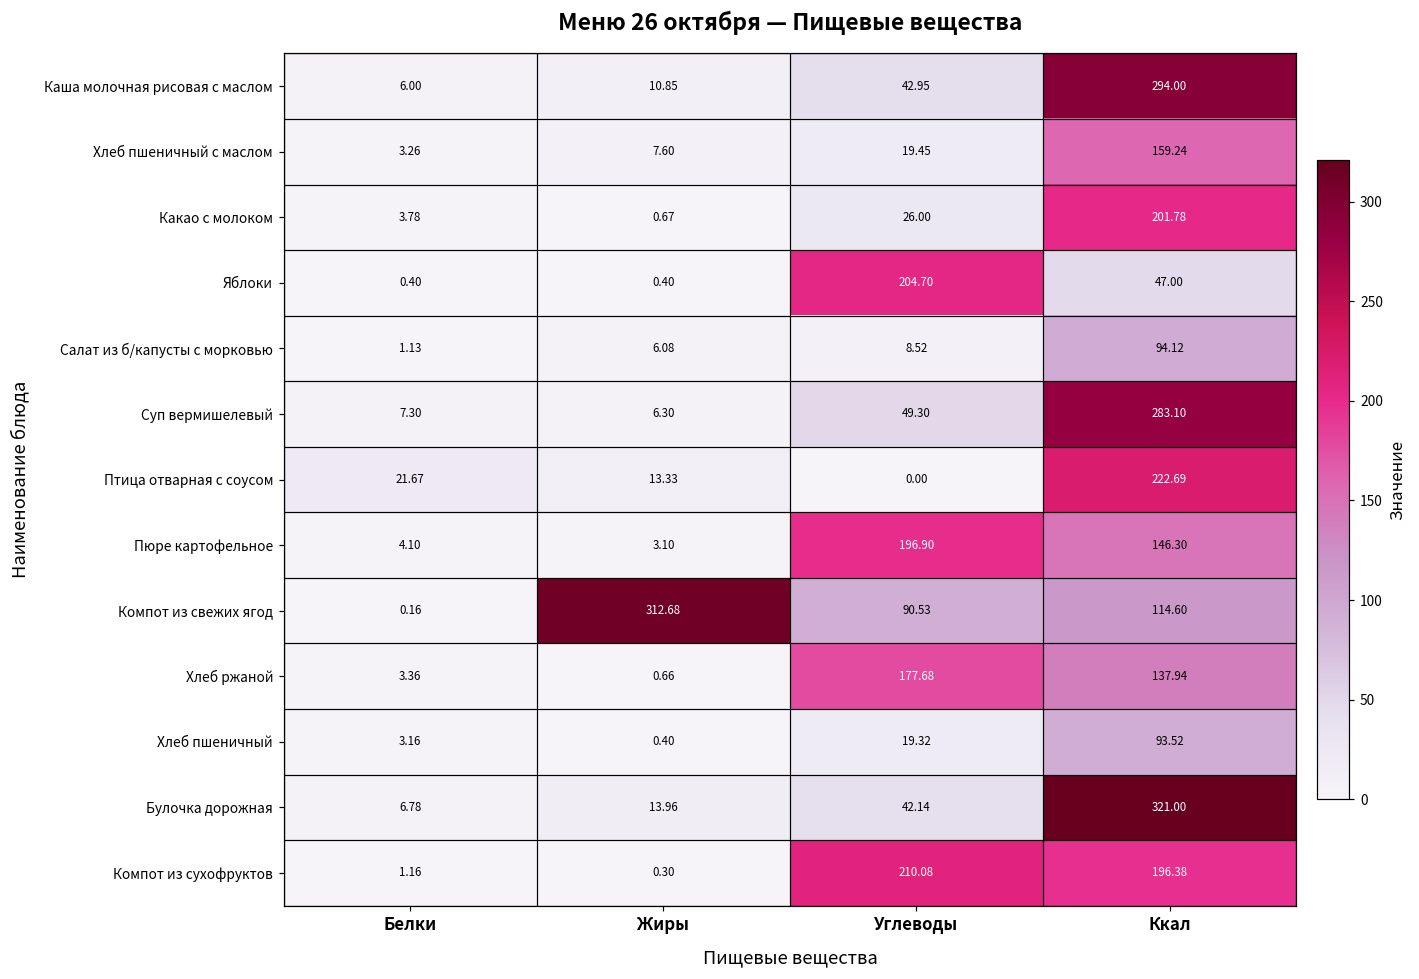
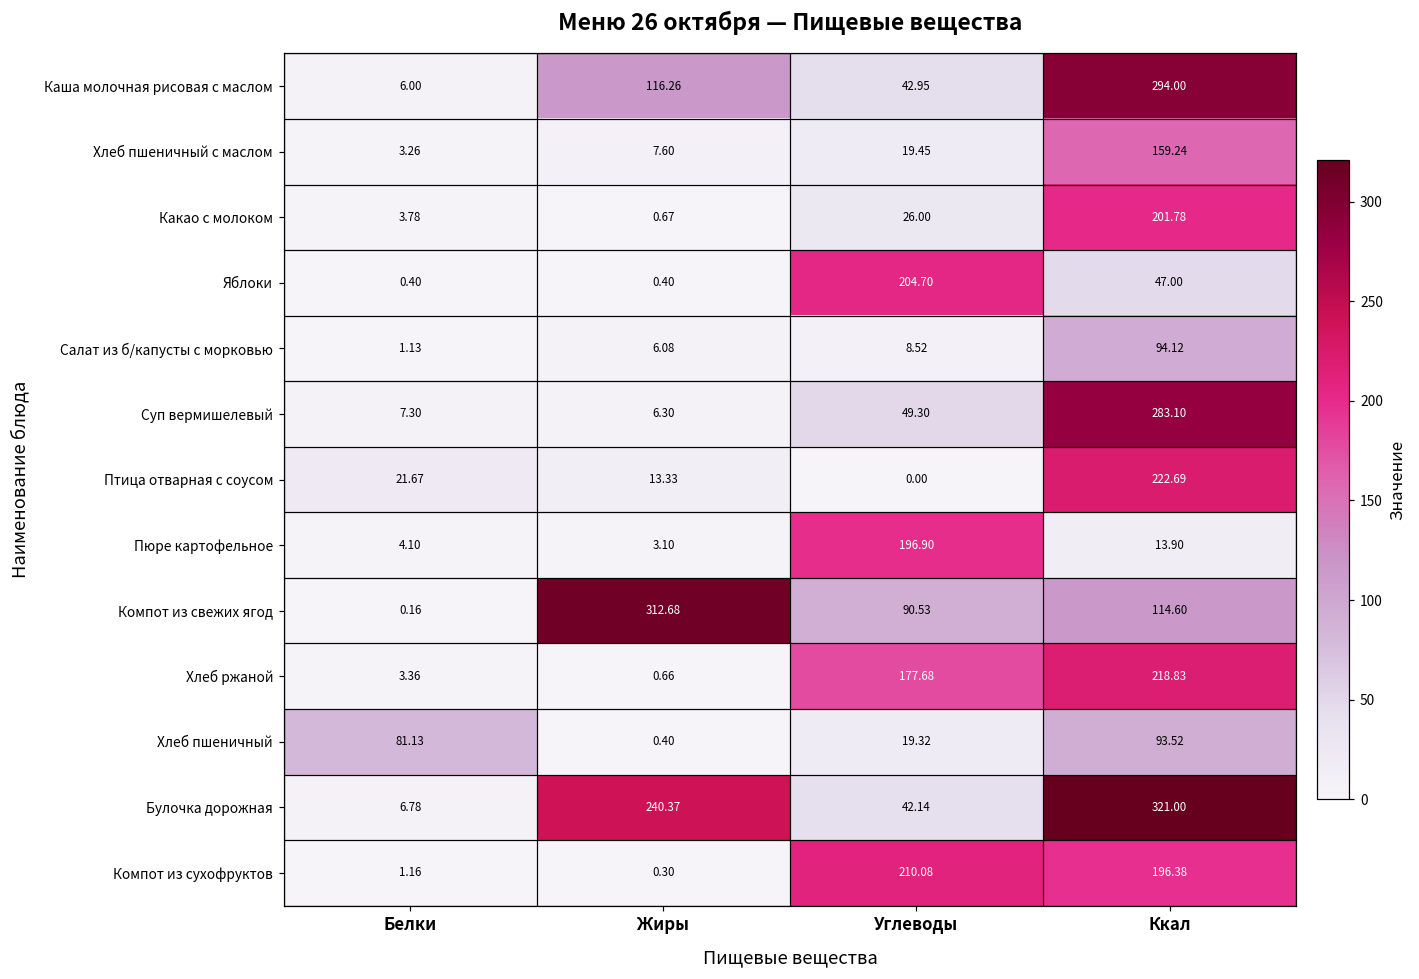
Каша молочная рисовая с маслом, Жиры: 10.85 -> 116.26
Пюре картофельное, Ккал: 146.30 -> 13.90
Хлеб ржаной, Ккал: 137.94 -> 218.83
Хлеб пшеничный, Белки: 3.16 -> 81.13
Булочка дорожная, Жиры: 13.96 -> 240.37
